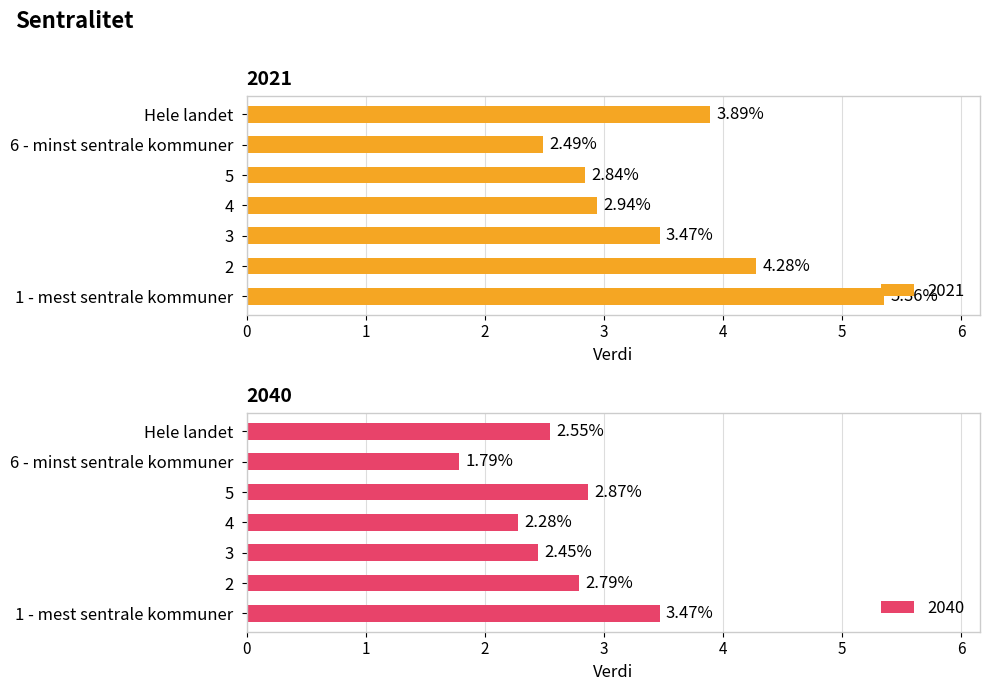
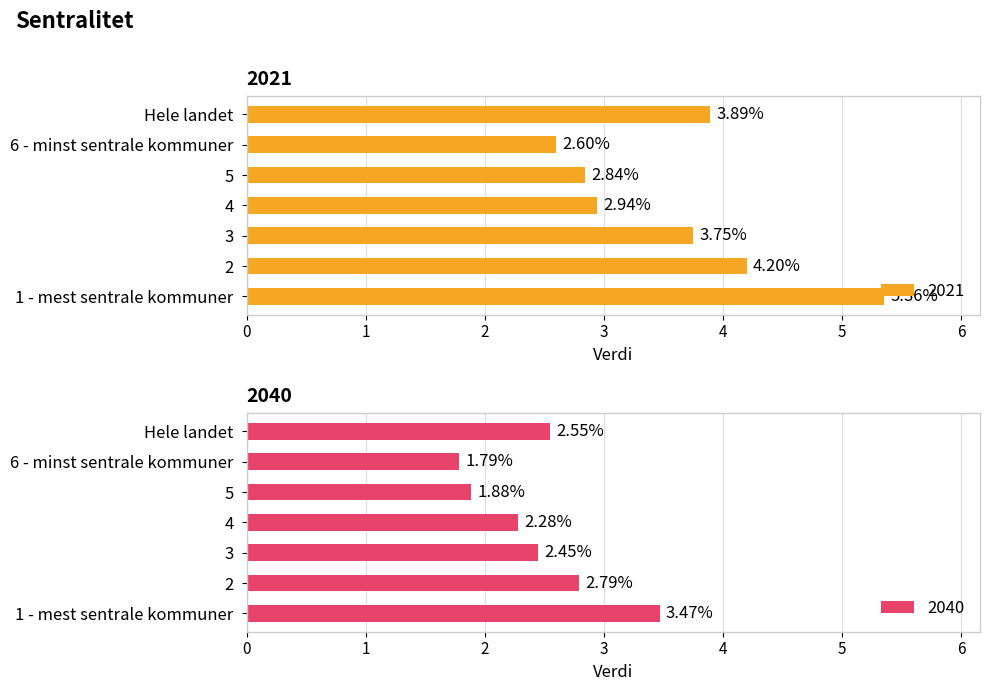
2021, 6 - minst sentrale kommuner: 2.49% -> 2.60%
2021, 3: 3.47% -> 3.75%
2021, 2: 4.28% -> 4.20%
2040, 5: 2.87% -> 1.88%
